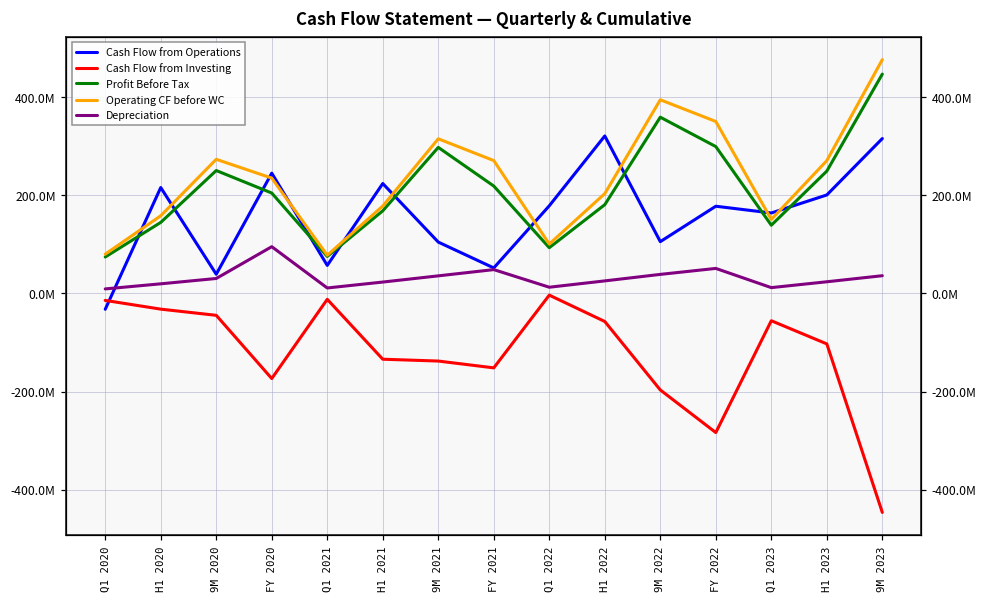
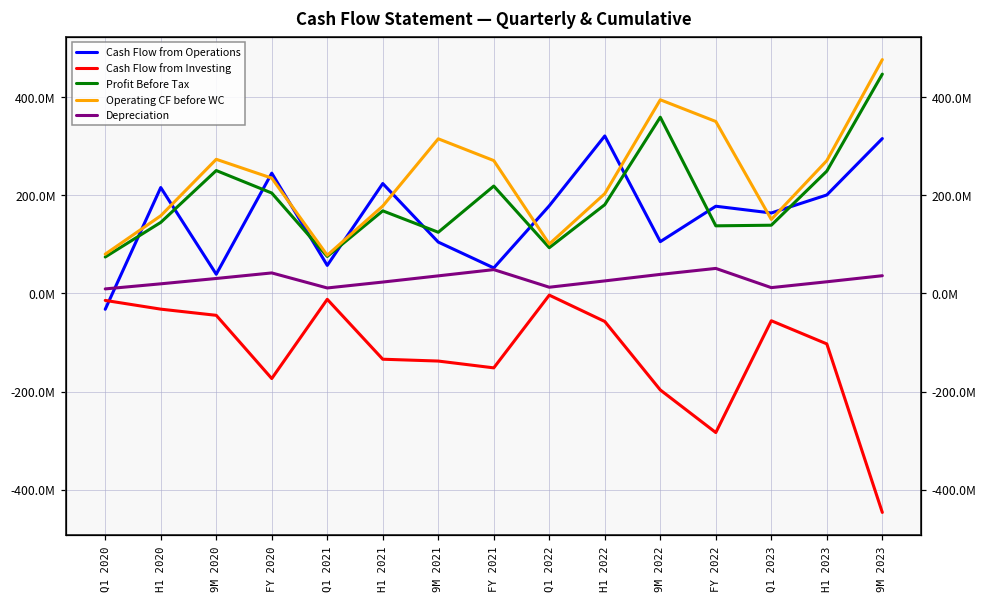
Depreciation, FY 2020: 100000000 -> 40000000
Profit Before Tax, 9M 2021: 300000000 -> 120000000
Profit Before Tax, FY 2022: 300000000 -> 140000000
